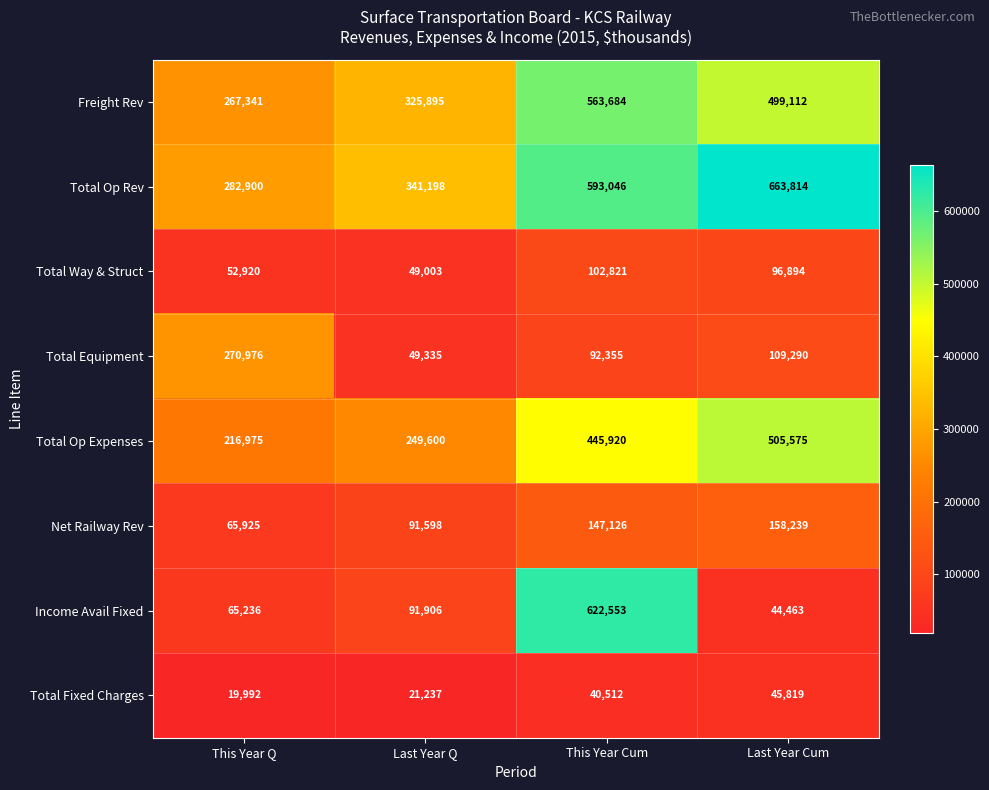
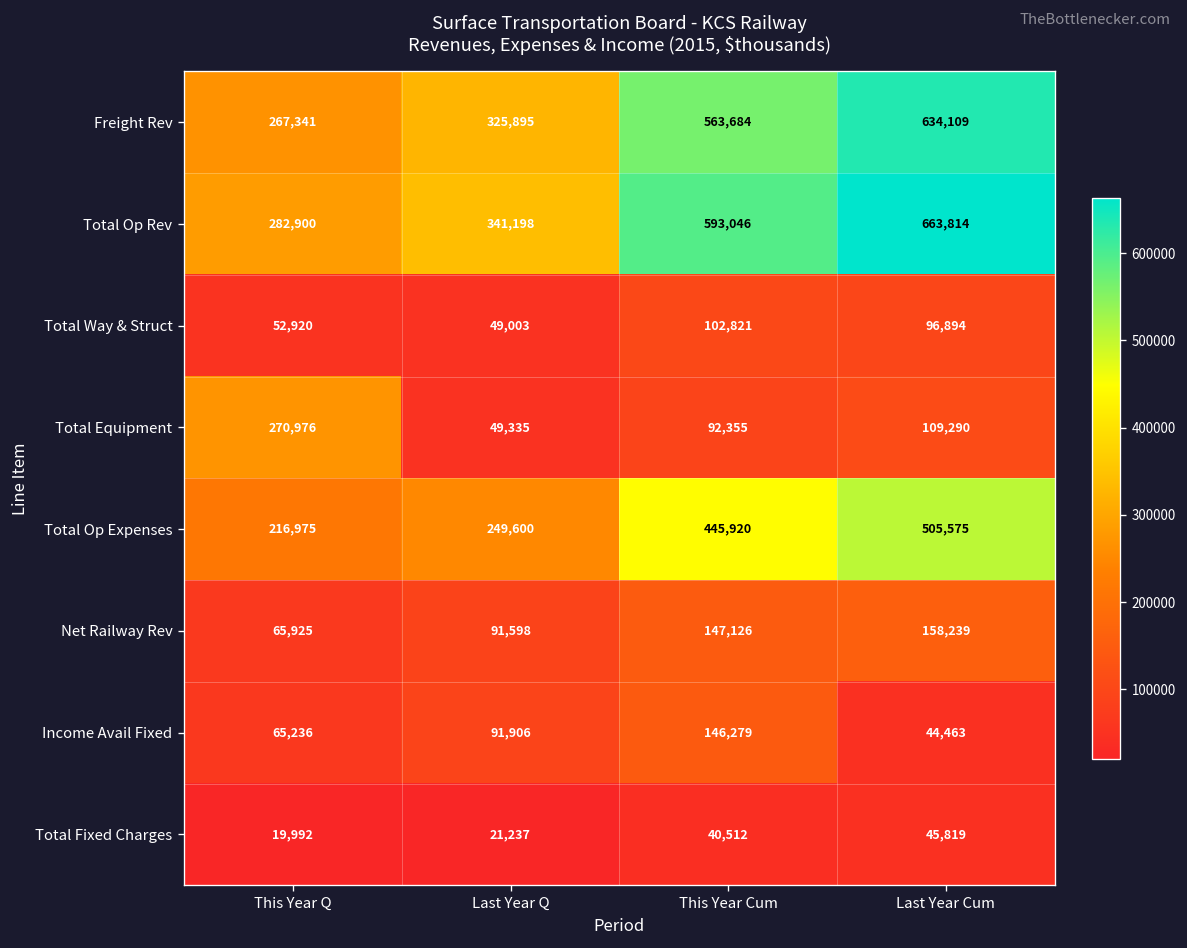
Freight Rev, Last Year Cum: 499,112 -> 634,109
Income Avail Fixed, This Year Cum: 622,553 -> 146,279
